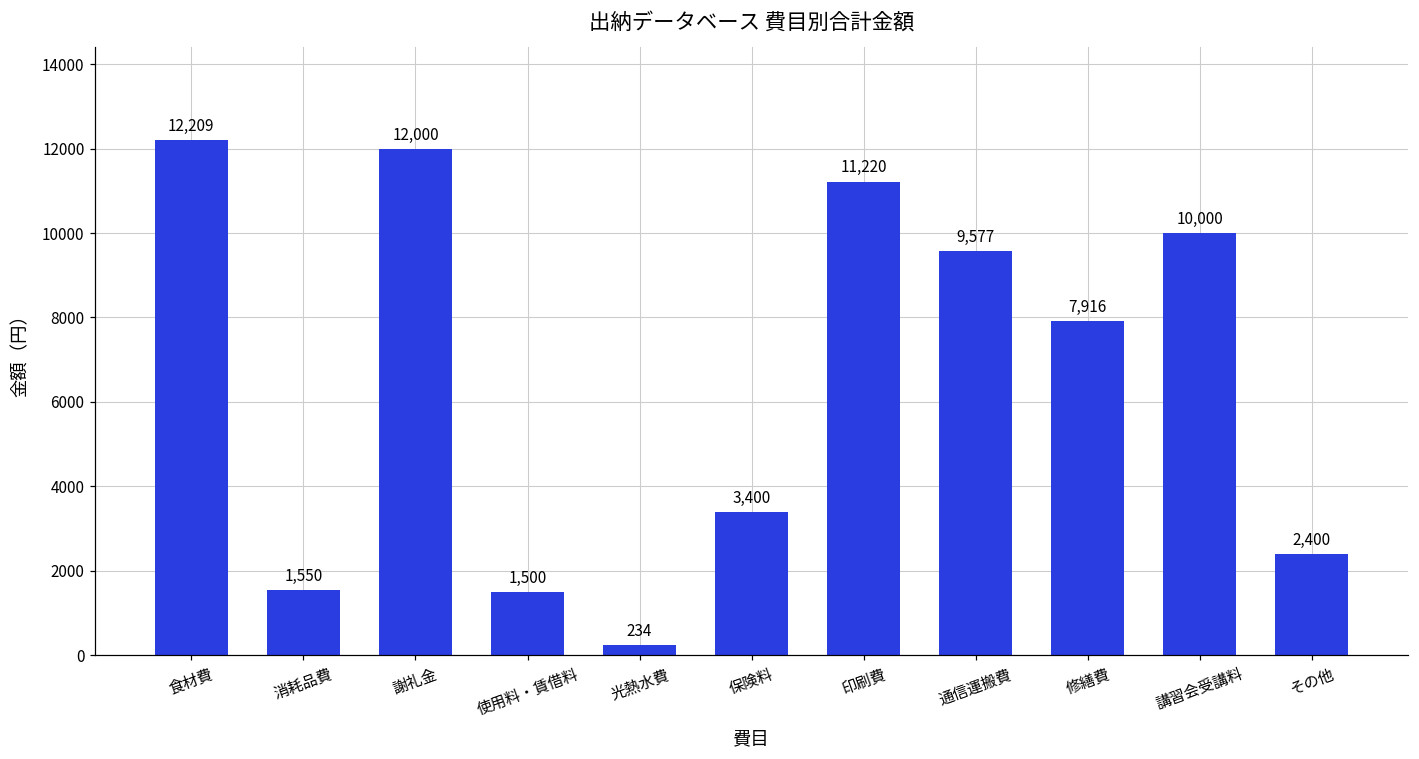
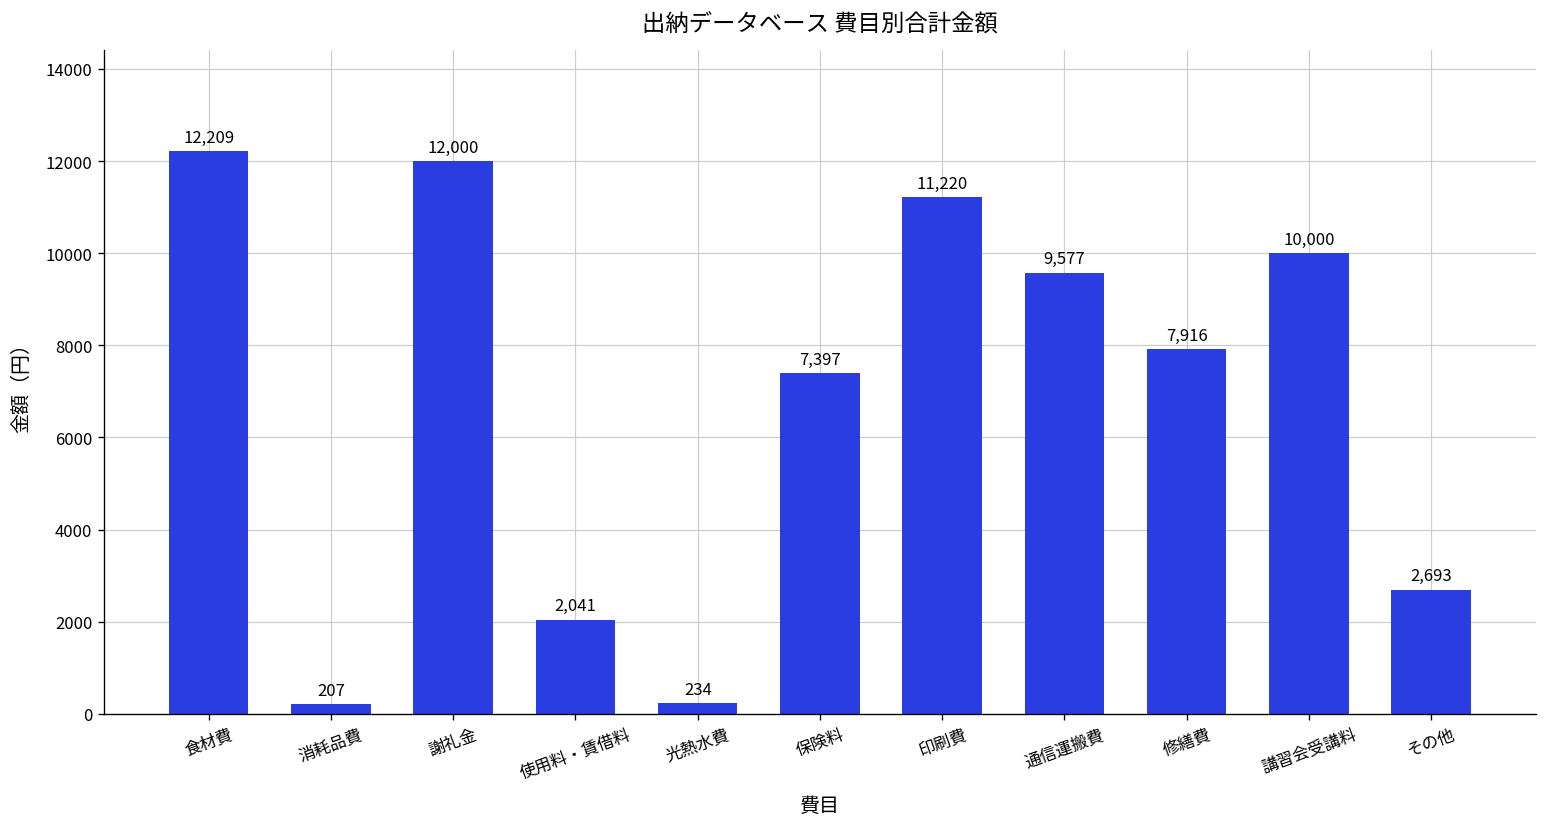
消耗品費: 1,550 -> 207
使用料・賃借料: 1,500 -> 2,041
保険料: 3,400 -> 7,397
その他: 2,400 -> 2,693
